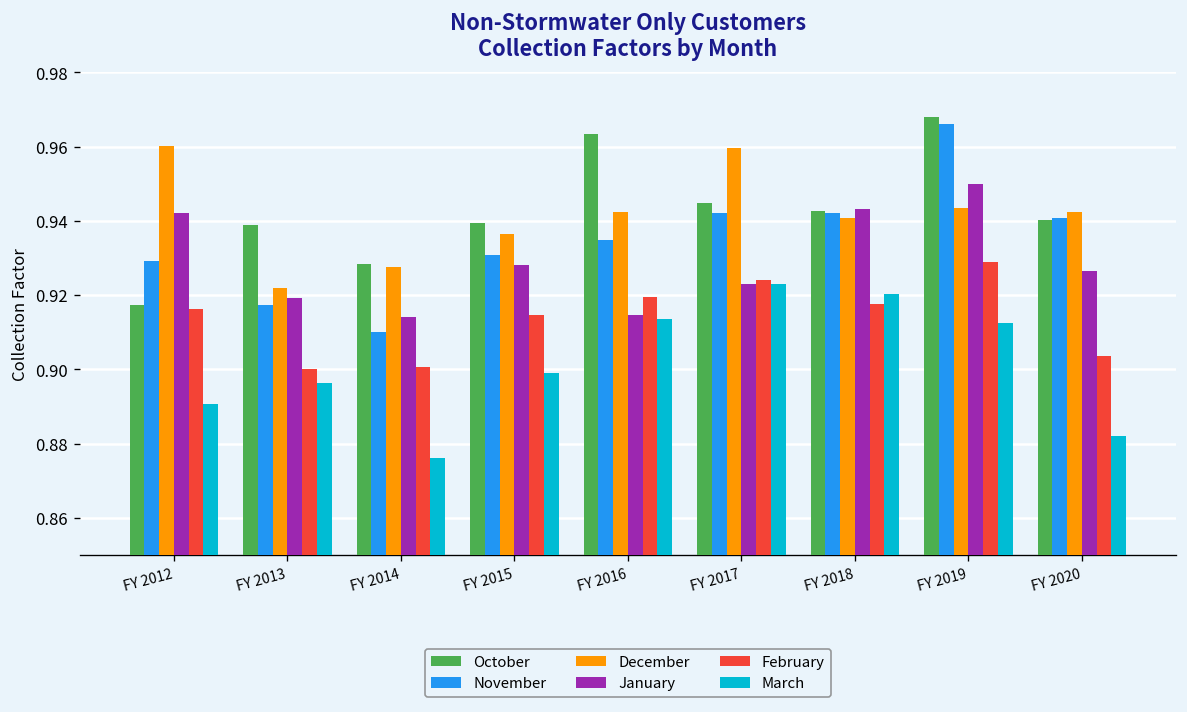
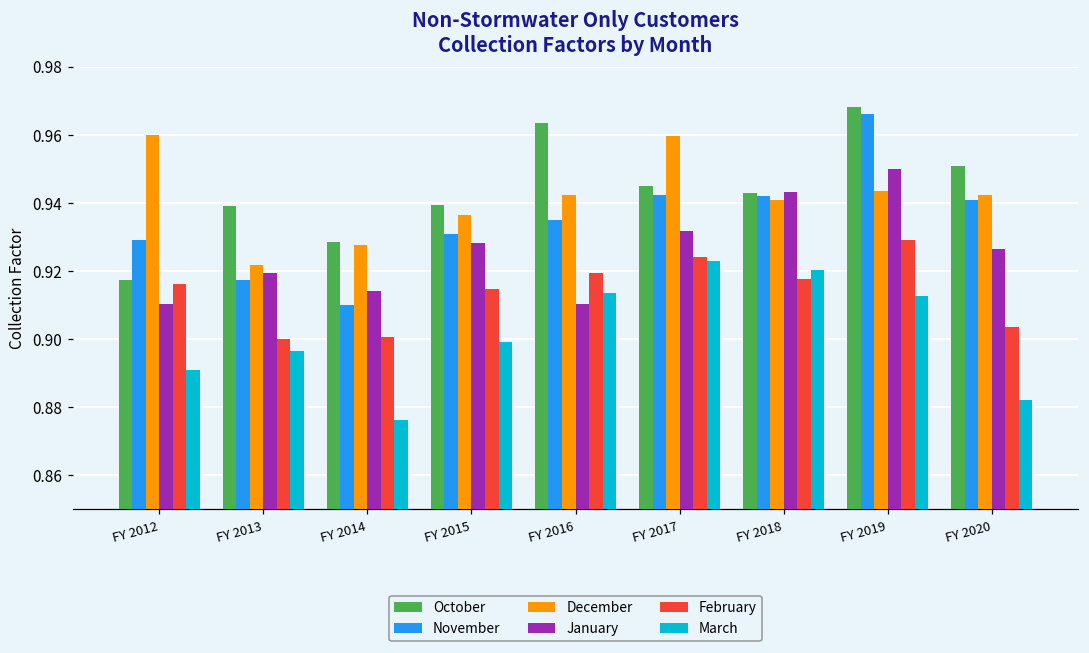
January, FY 2012: 0.942 -> 0.910
January, FY 2016: 0.915 -> 0.910
January, FY 2017: 0.923 -> 0.932
October, FY 2020: 0.940 -> 0.951
